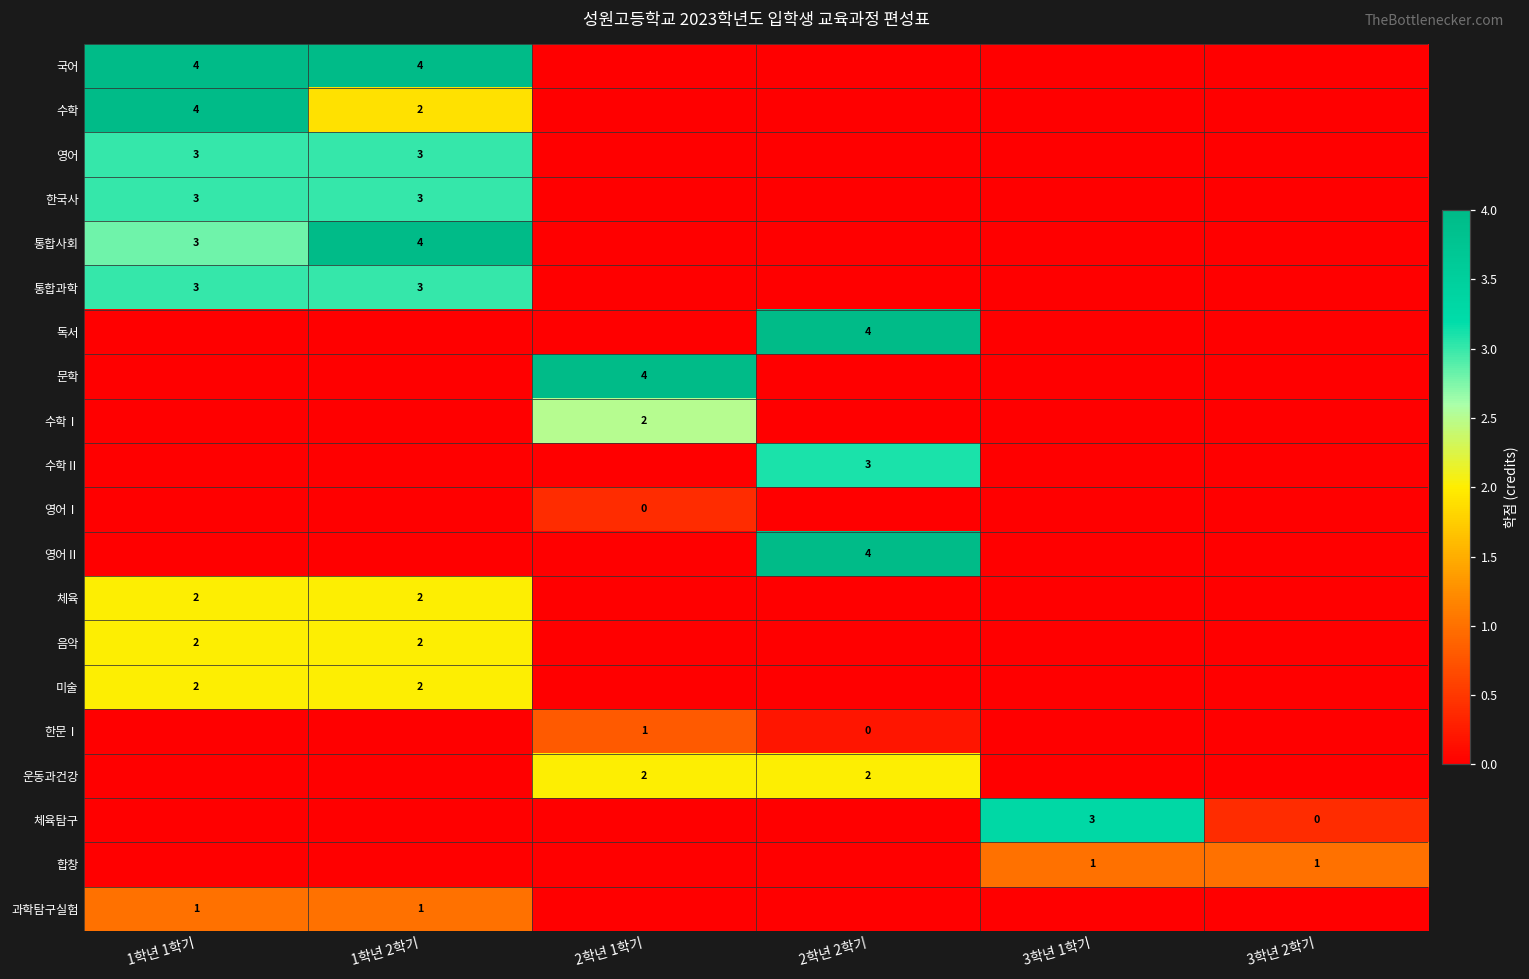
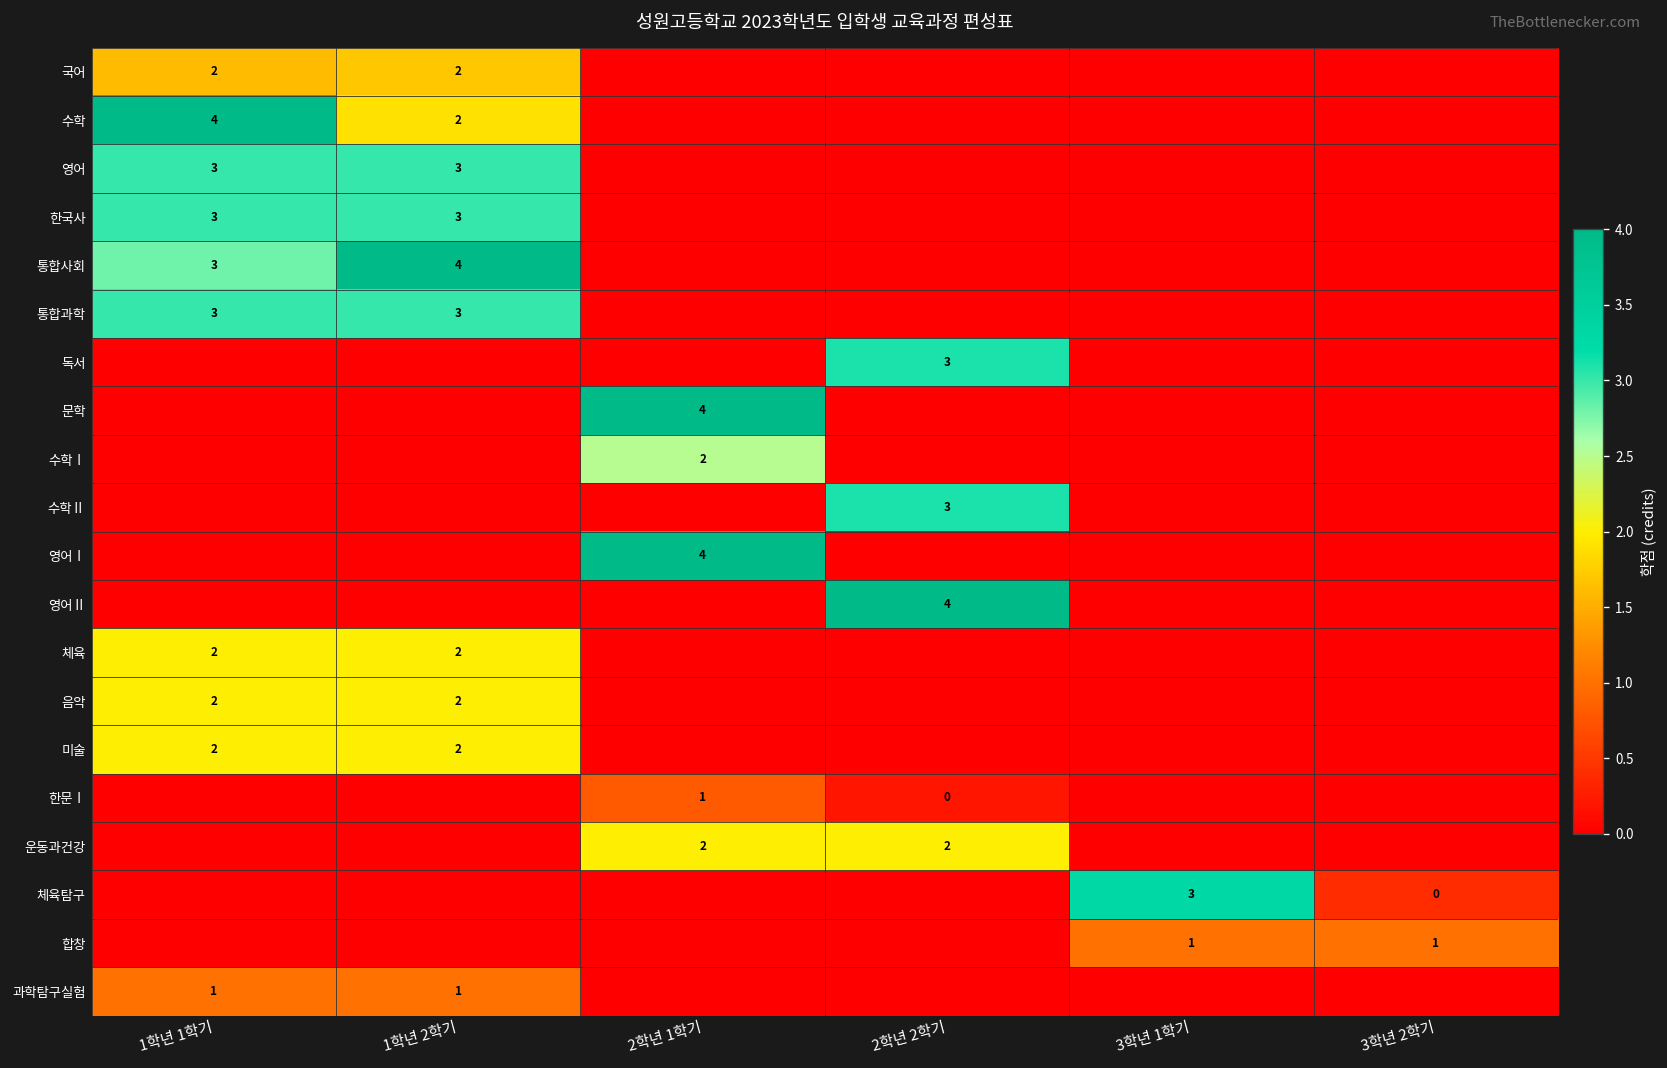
국어, 1학년 1학기: 4 -> 2
국어, 1학년 2학기: 4 -> 2
독서, 2학년 2학기: 4 -> 3
영어Ⅰ, 2학년 1학기: 0 -> 4
